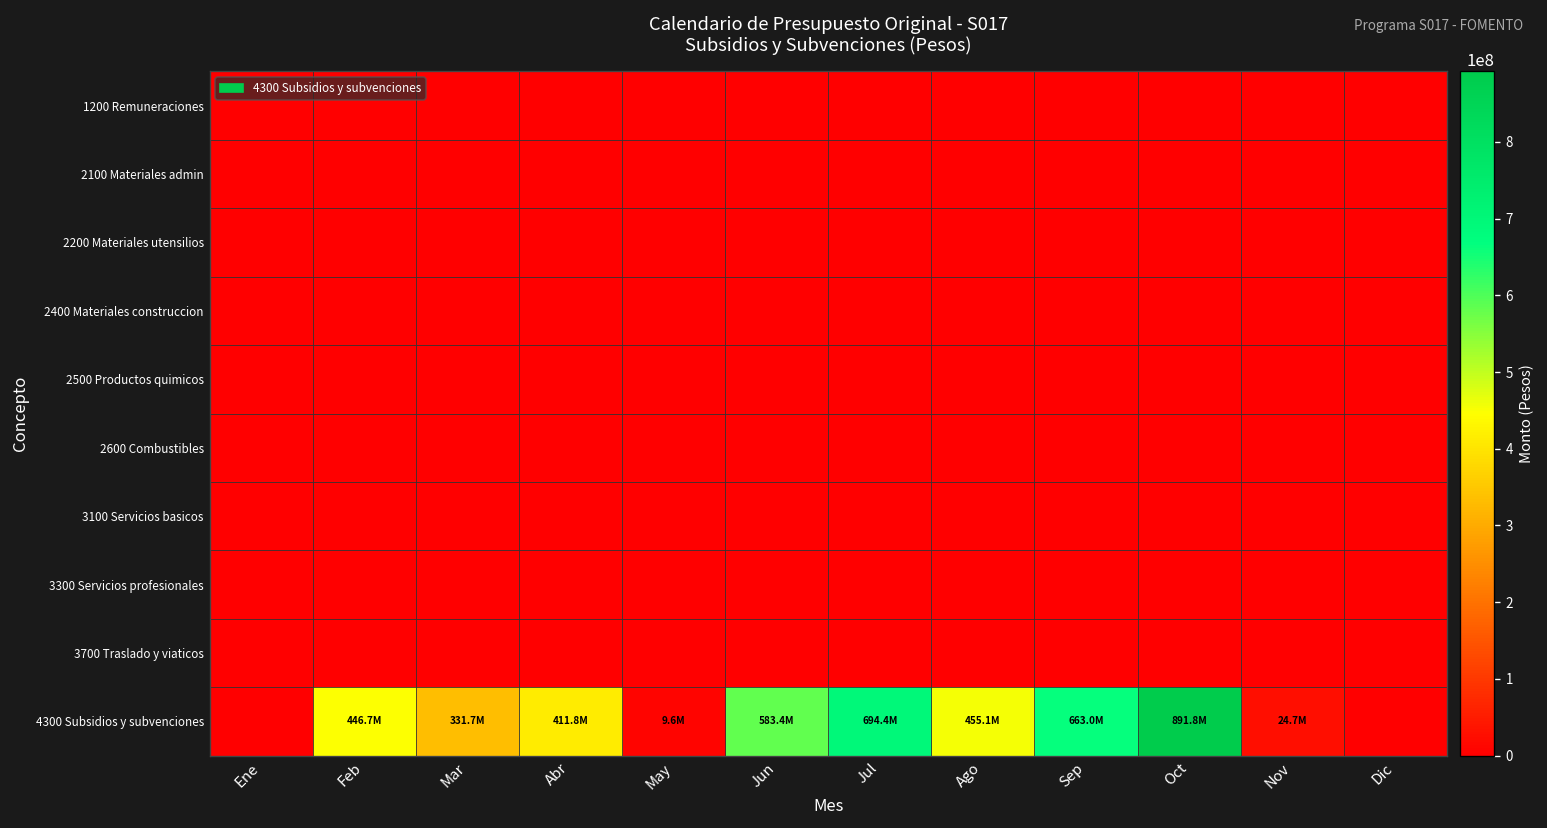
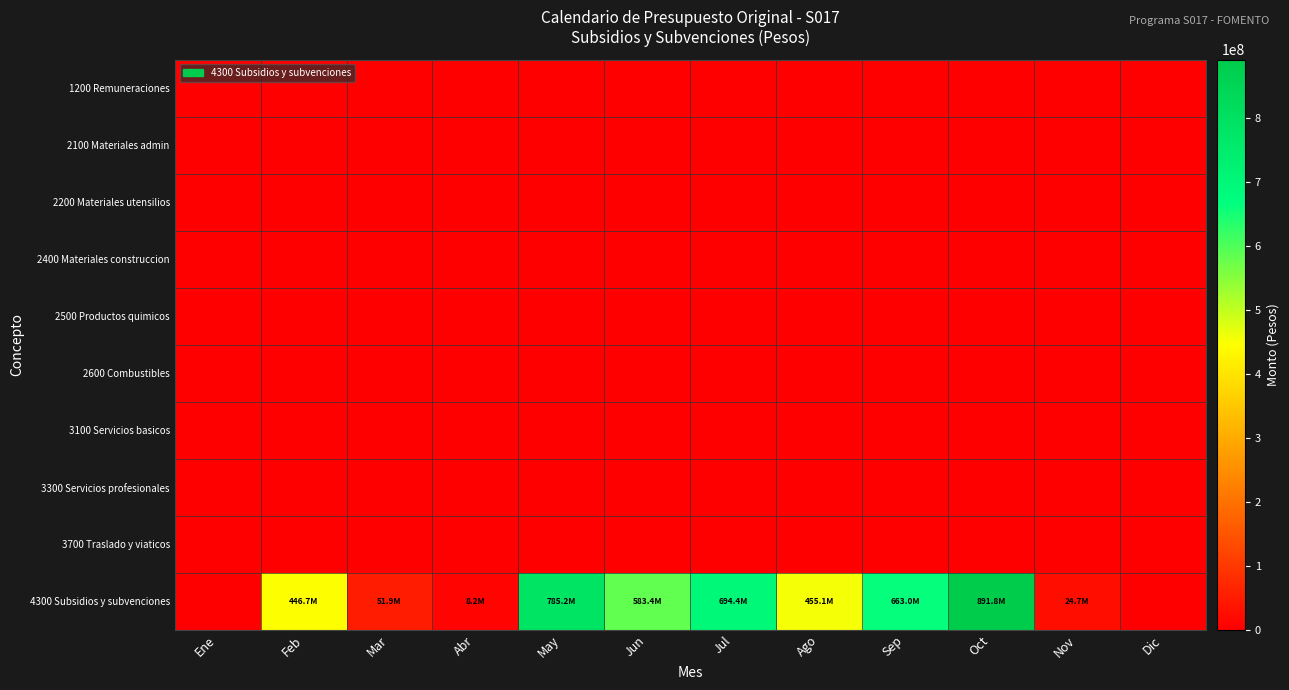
4300 Subsidios y subvenciones, Mar: 331.7M -> 51.9M
4300 Subsidios y subvenciones, Abr: 411.8M -> 8.2M
4300 Subsidios y subvenciones, May: 9.6M -> 785.2M
